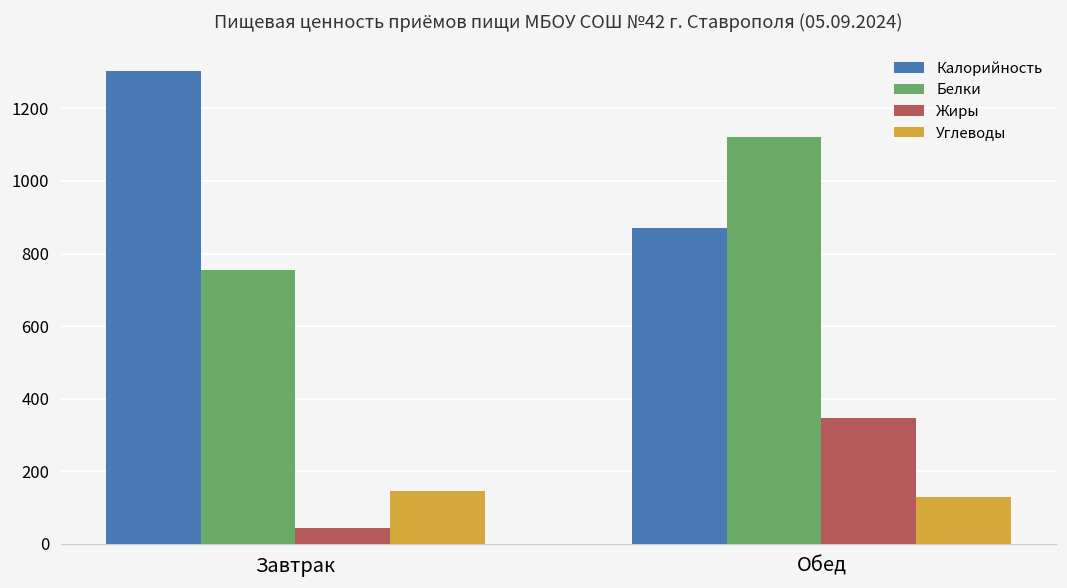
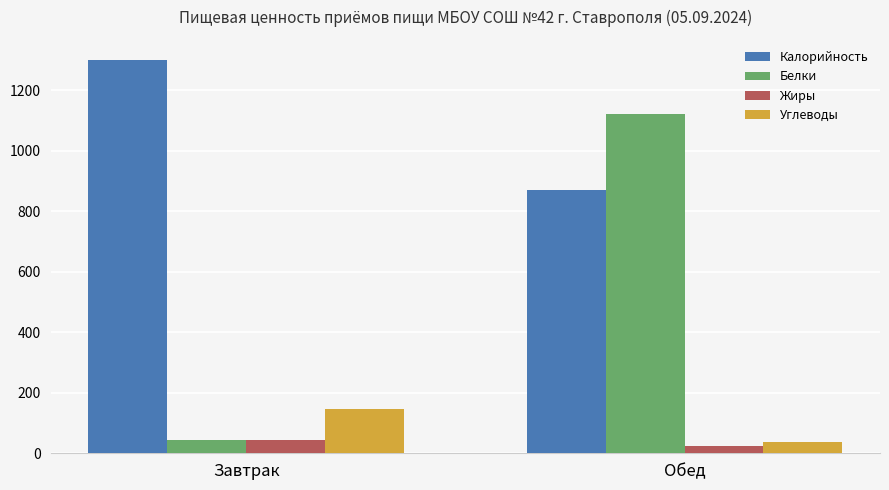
Белки, Завтрак: 760 -> 40
Жиры, Обед: 350 -> 20
Углеводы, Обед: 130 -> 40
